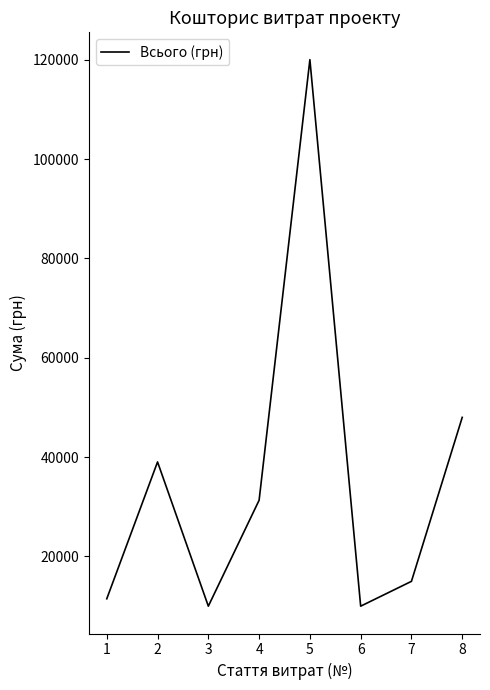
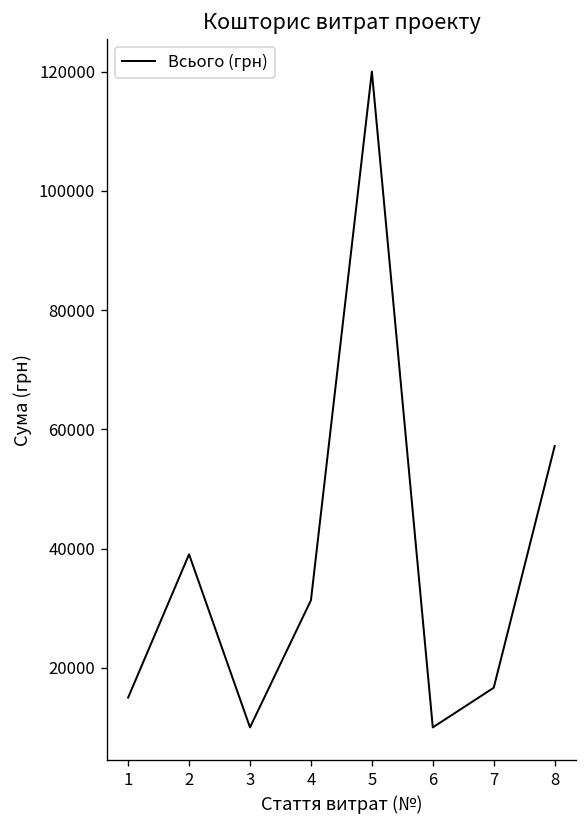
1: 11000 -> 15000
7: 15000 -> 17000
8: 48000 -> 57000
